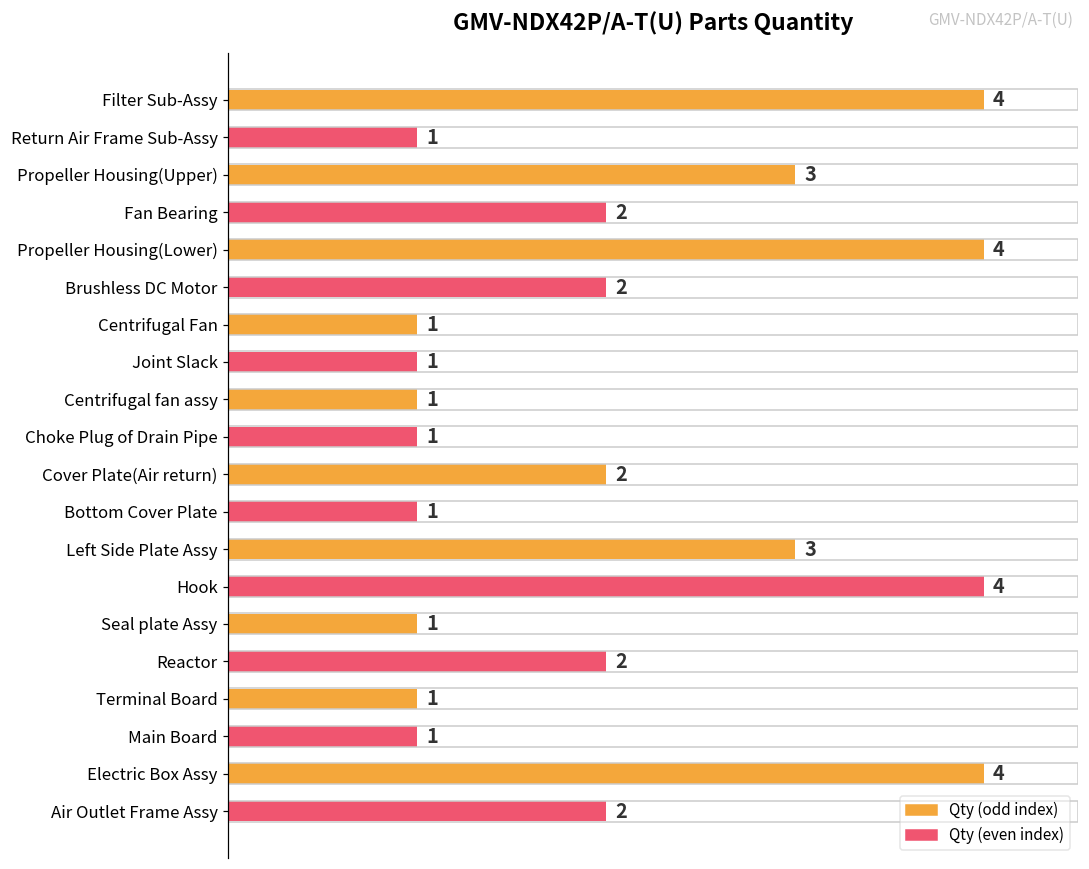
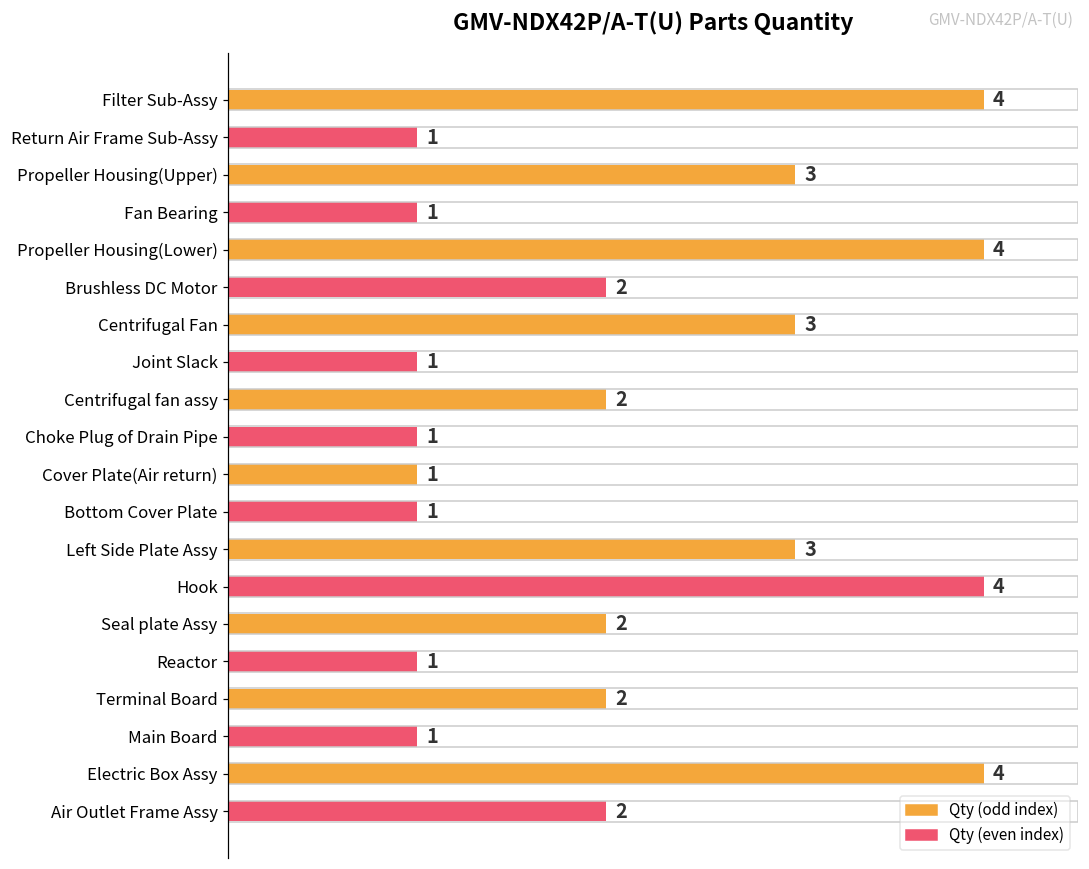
Fan Bearing: 2 -> 1
Centrifugal Fan: 1 -> 3
Centrifugal fan assy: 1 -> 2
Cover Plate(Air return): 2 -> 1
Seal plate Assy: 1 -> 2
Reactor: 2 -> 1
Terminal Board: 1 -> 2
